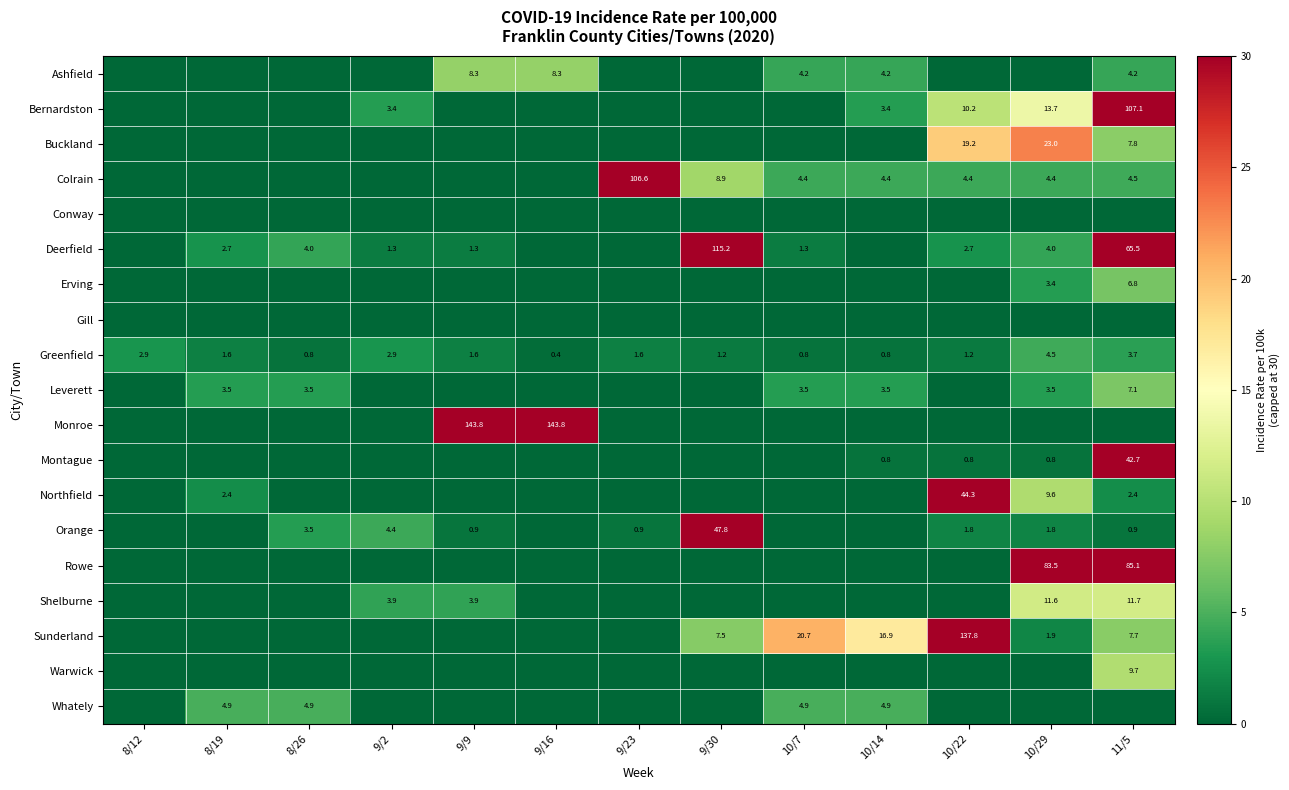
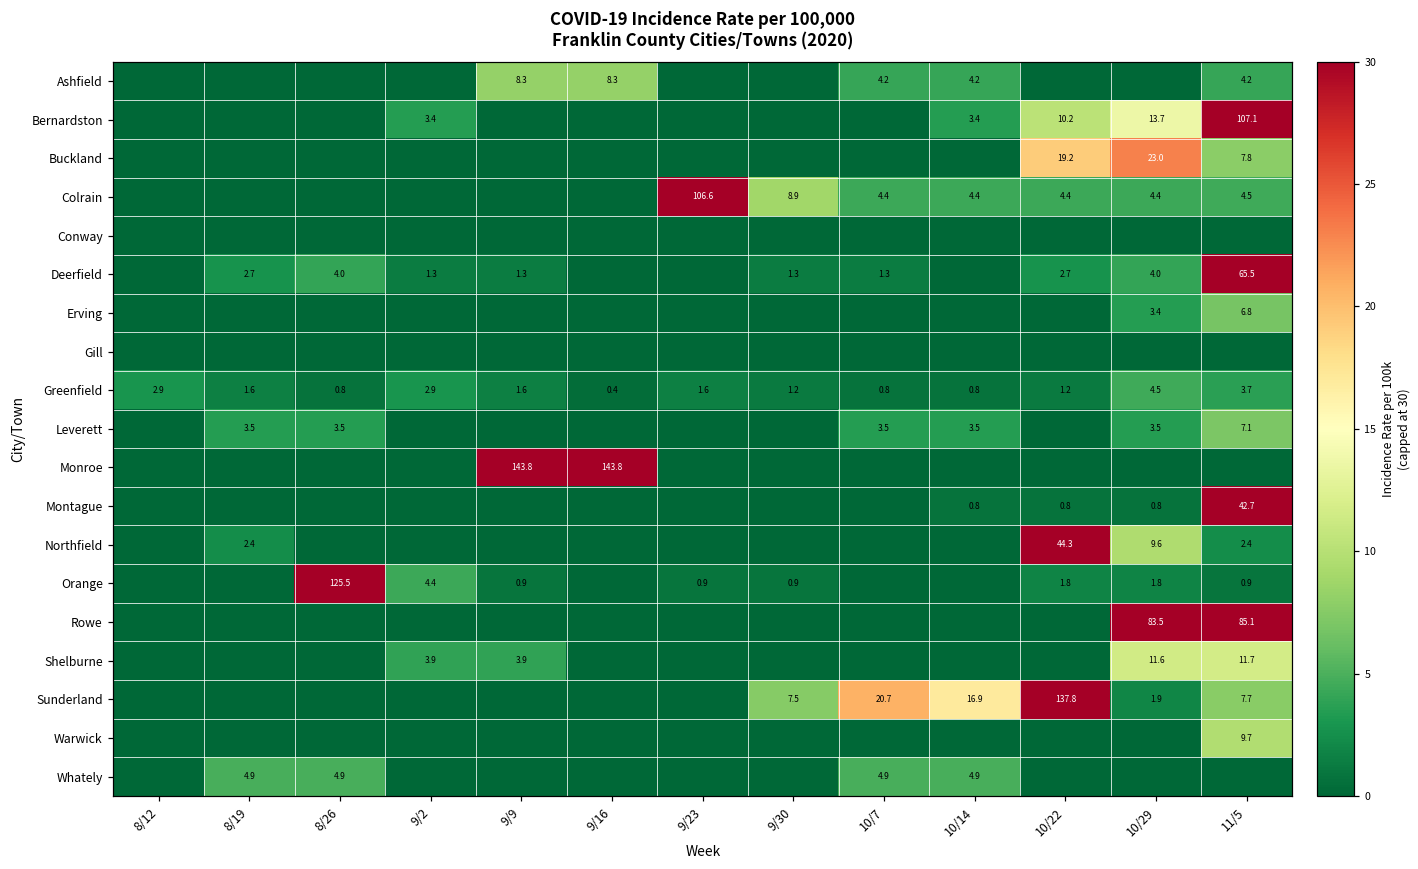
Deerfield, 9/30: 115.2 -> 1.3
Orange, 8/26: 3.5 -> 125.5
Orange, 9/30: 47.8 -> 0.9
